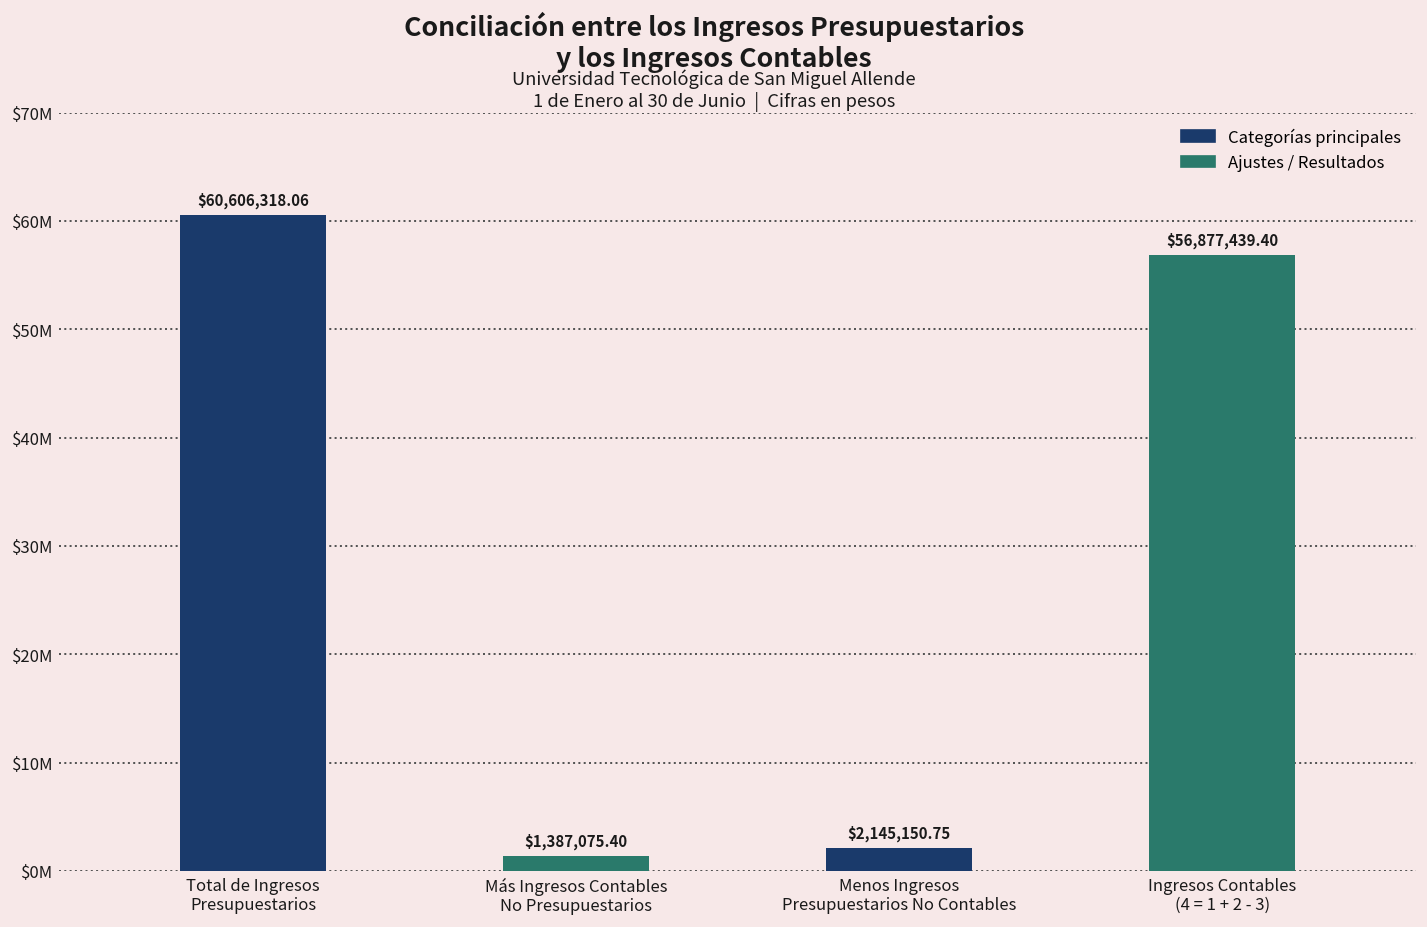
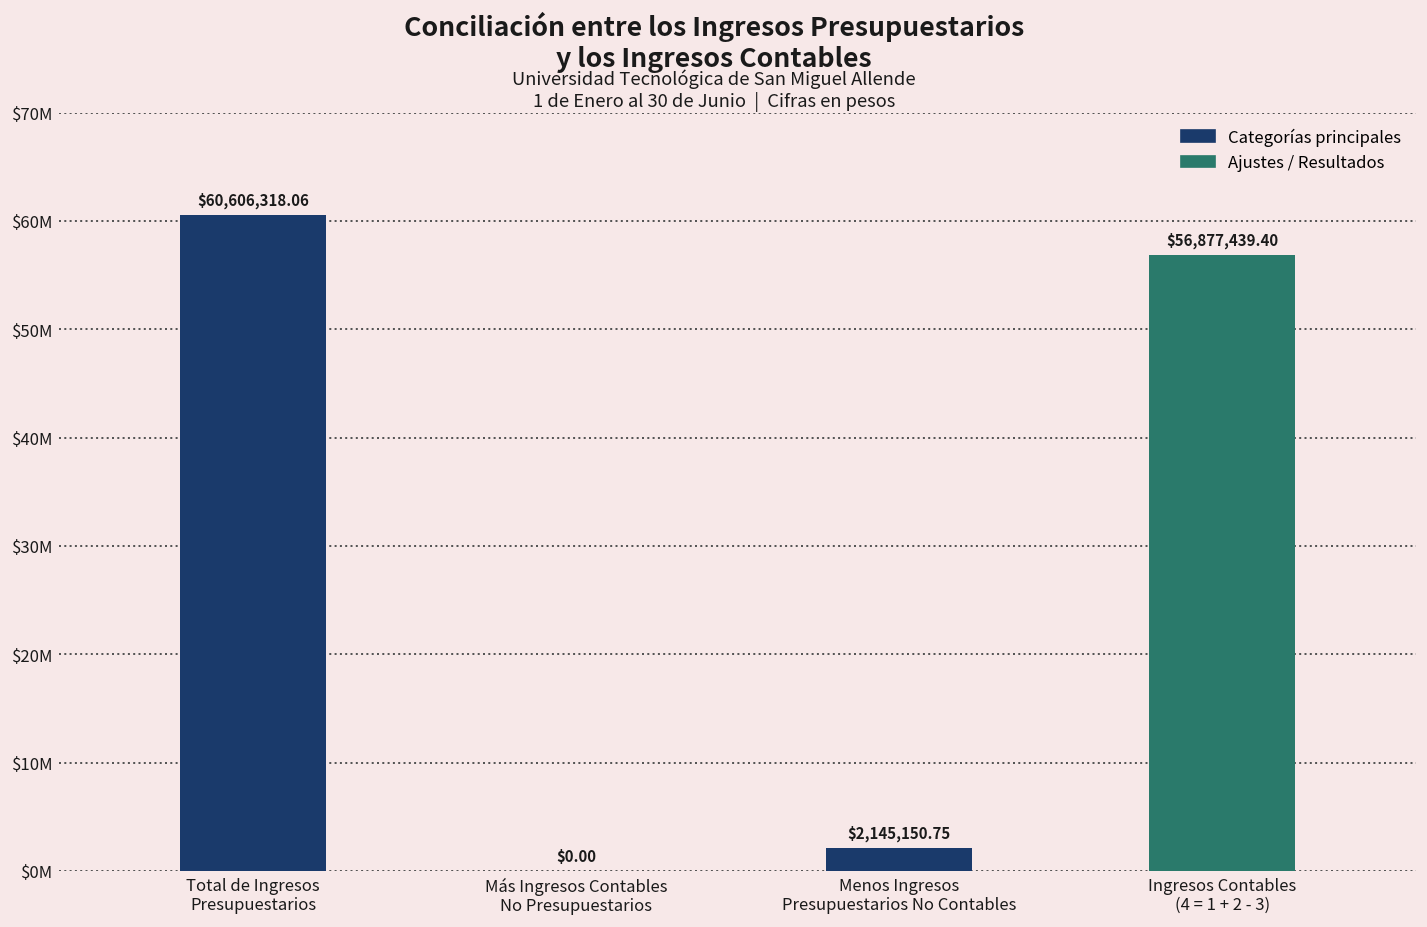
Más Ingresos Contables No Presupuestarios: $1,387,075.40 -> $0.00
